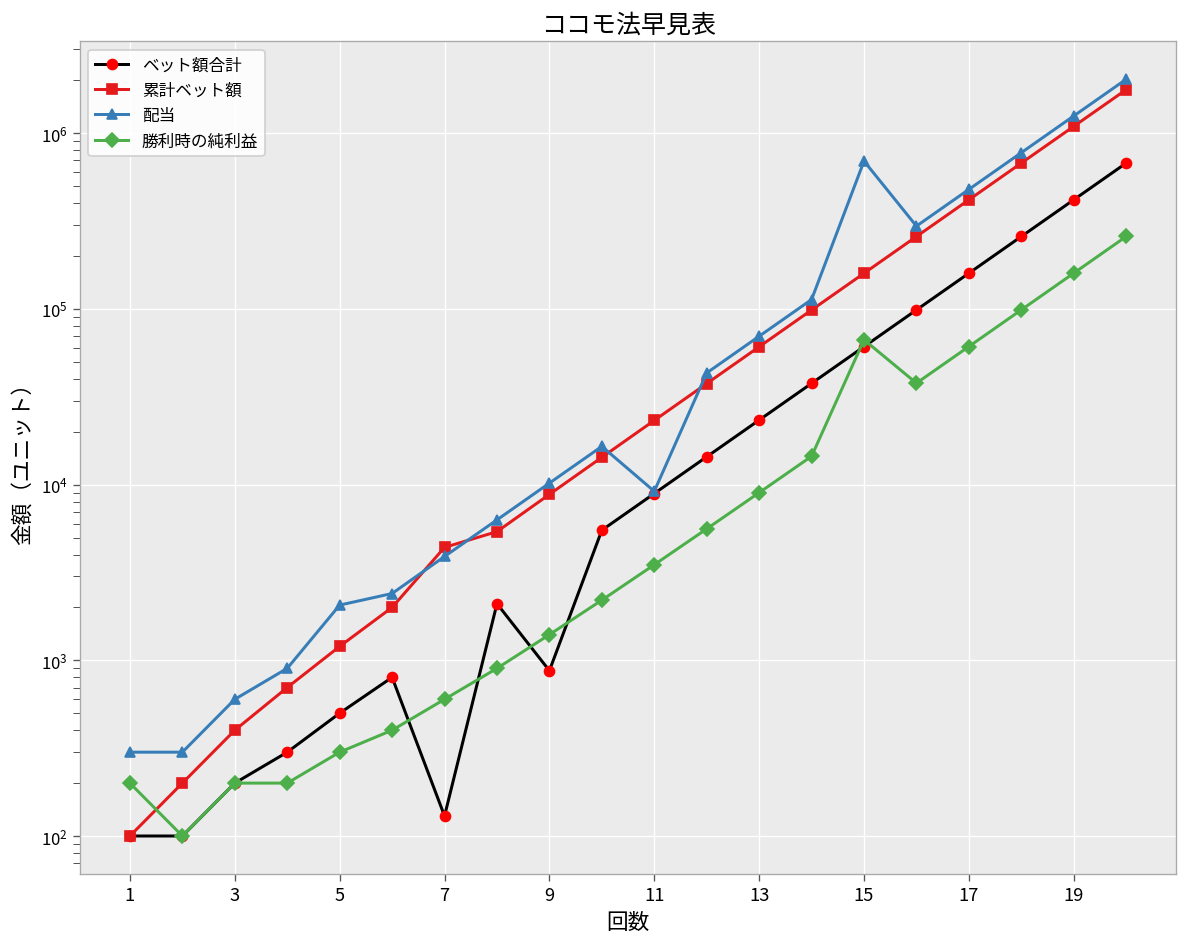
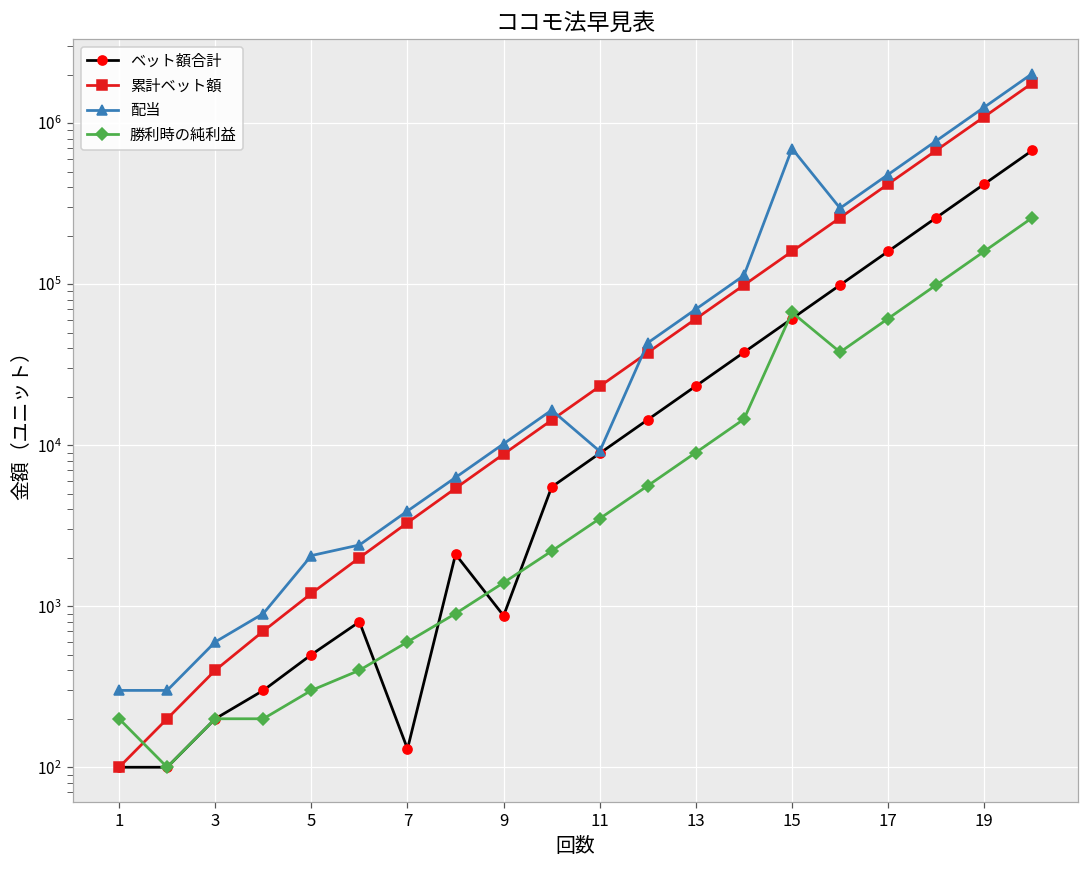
累計ベット額, 7: 4400 -> 3300
